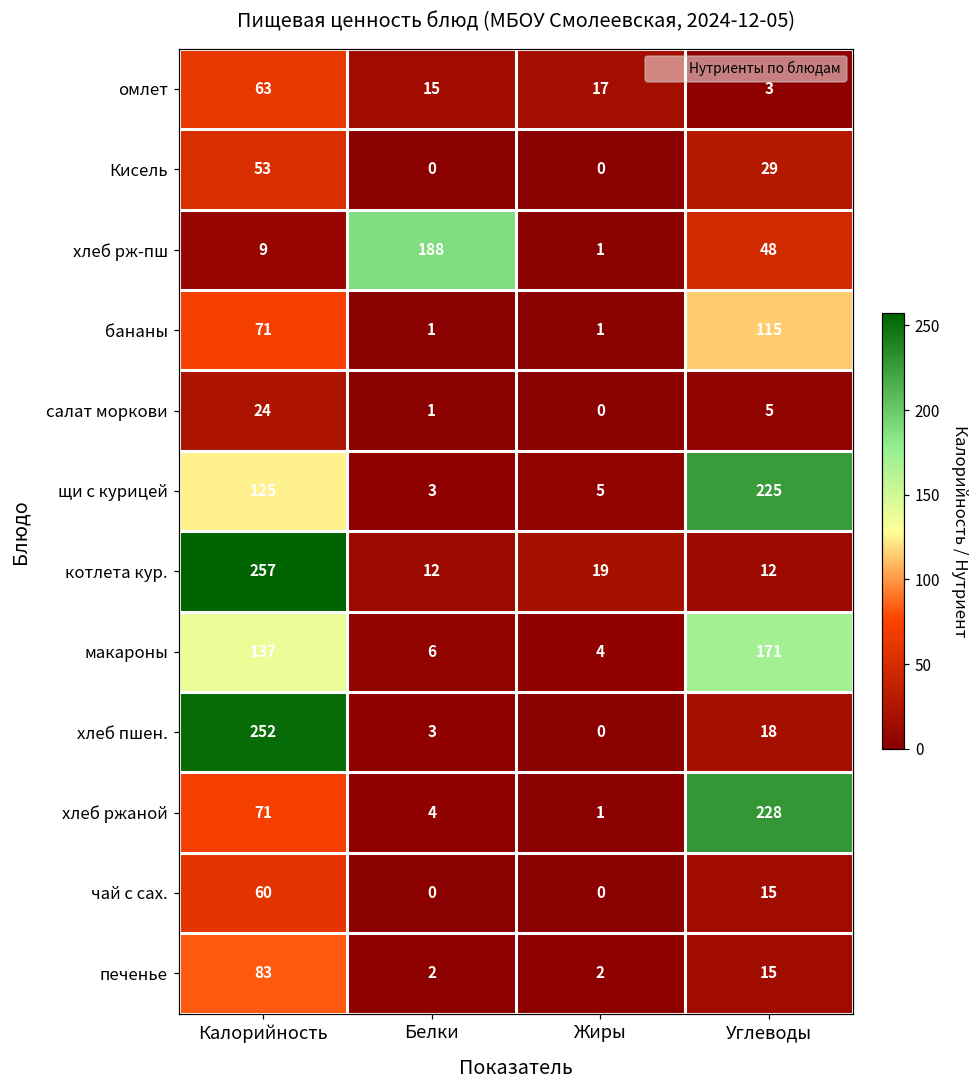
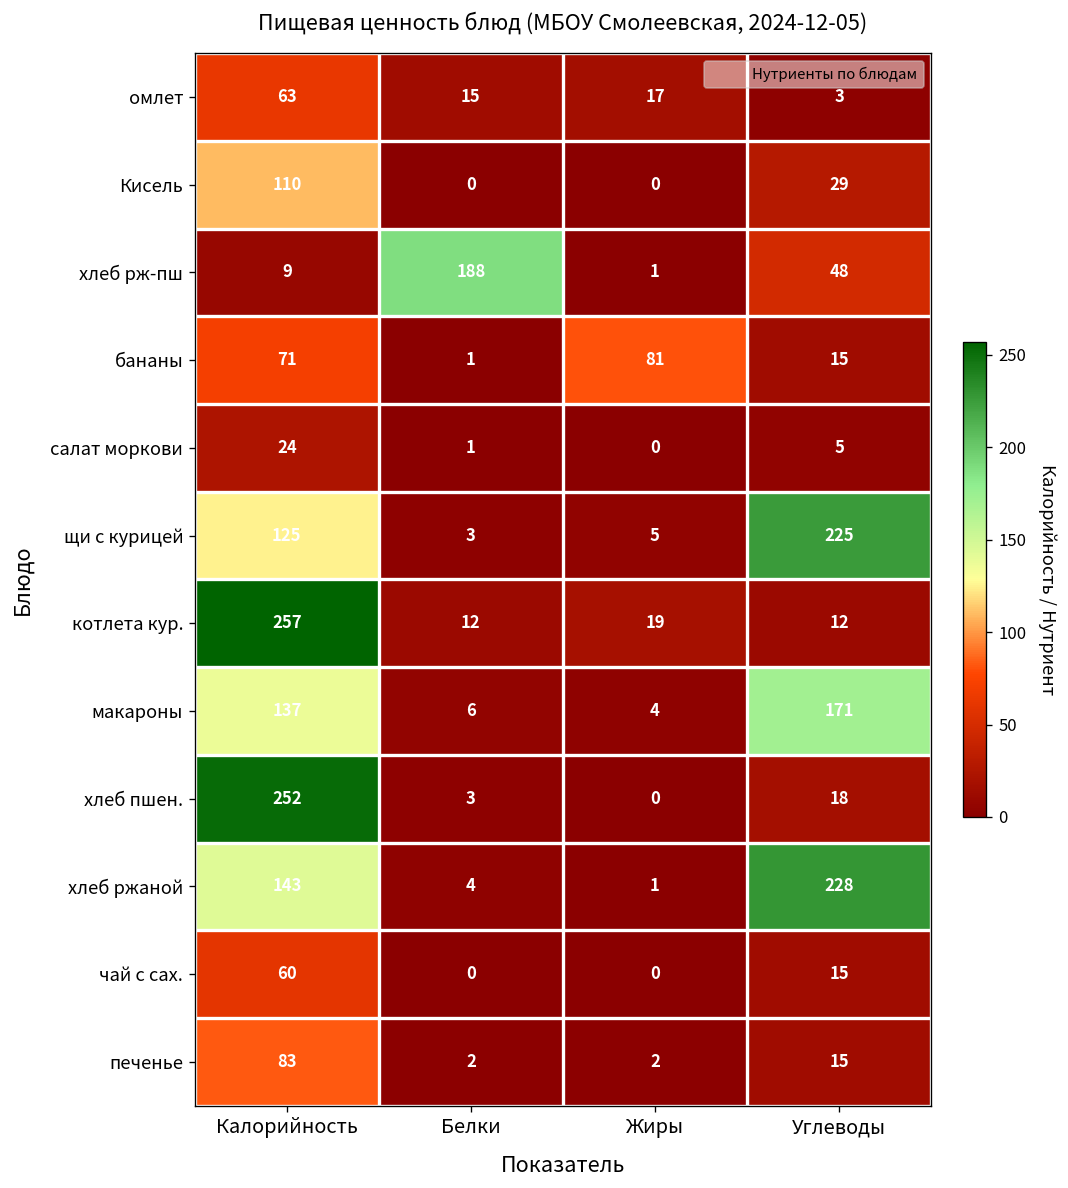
Кисель, Калорийность: 53 -> 110
бананы, Жиры: 1 -> 81
бананы, Углеводы: 115 -> 15
хлеб ржаной, Калорийность: 71 -> 143
